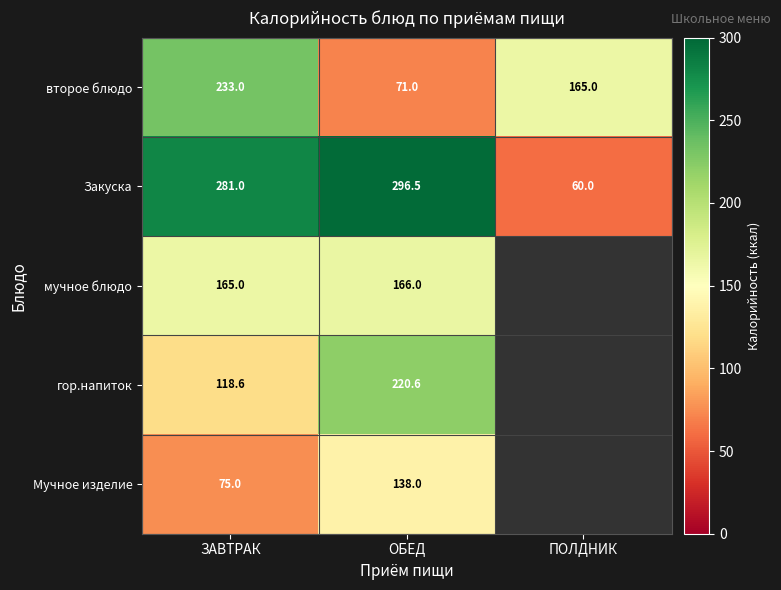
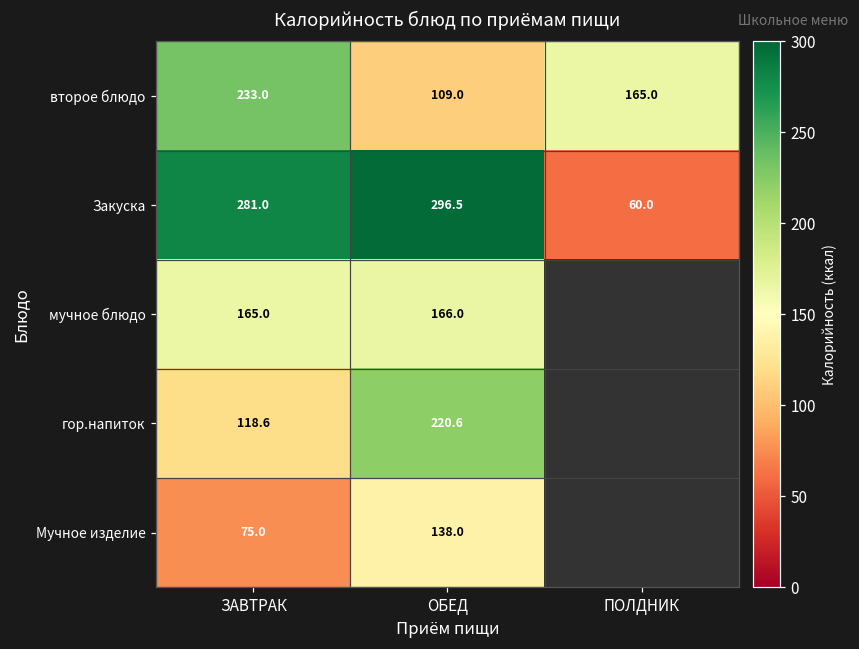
второе блюдо, ОБЕД: 71.0 -> 109.0
